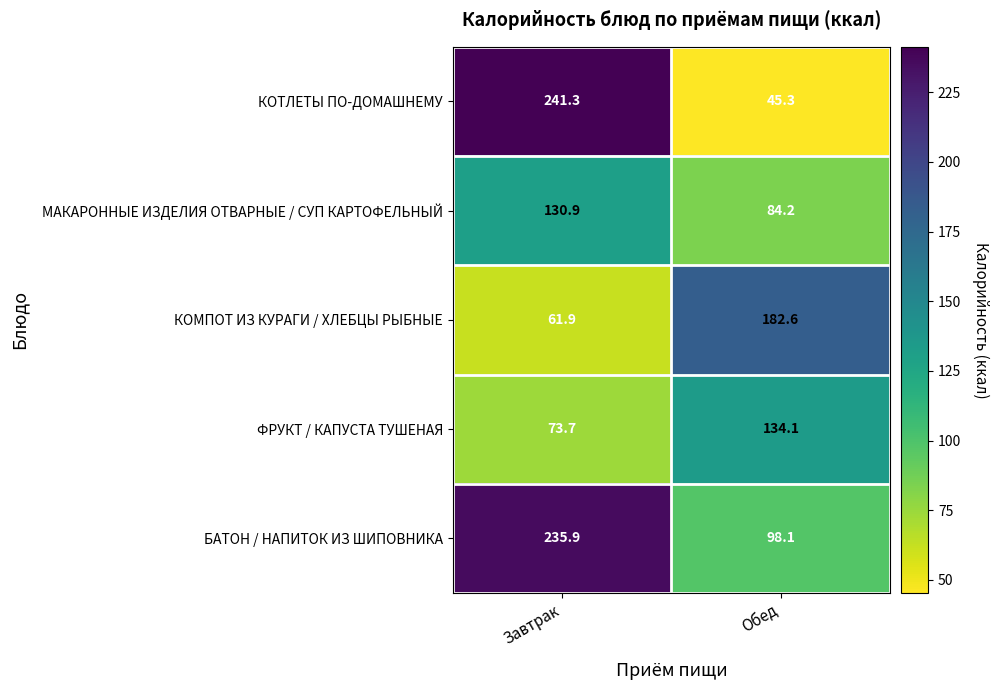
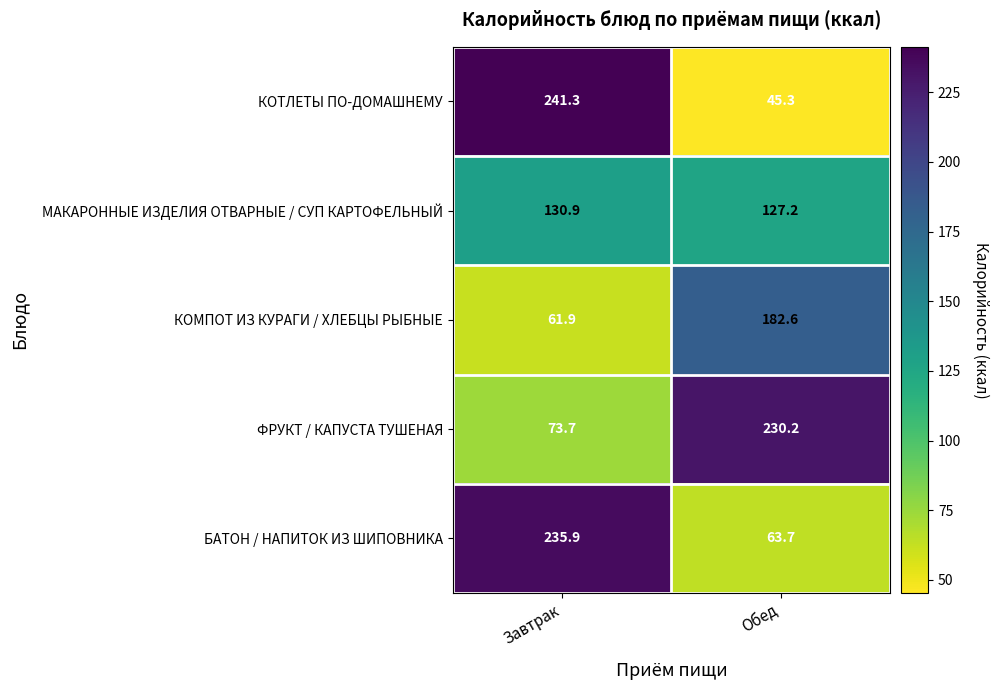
МАКАРОННЫЕ ИЗДЕЛИЯ ОТВАРНЫЕ / СУП КАРТОФЕЛЬНЫЙ, Обед: 84.2 -> 127.2
ФРУКТ / КАПУСТА ТУШЕНАЯ, Обед: 134.1 -> 230.2
БАТОН / НАПИТОК ИЗ ШИПОВНИКА, Обед: 98.1 -> 63.7
